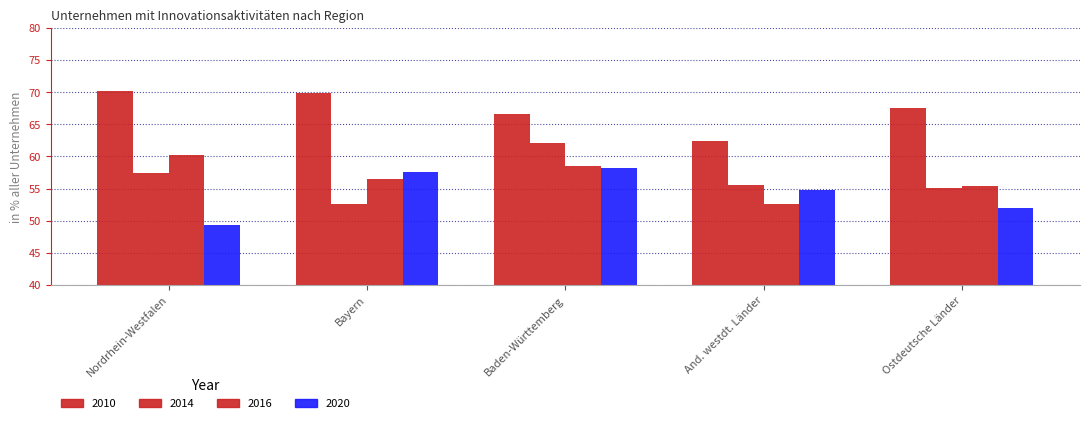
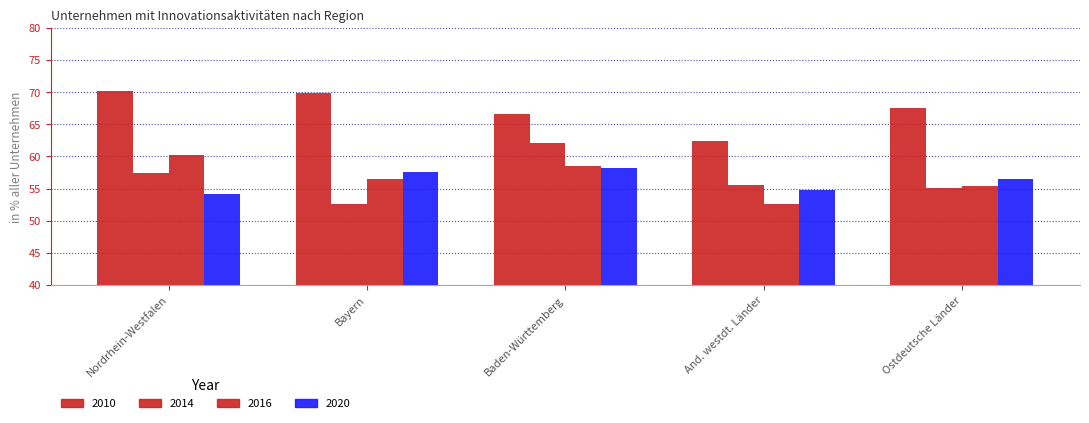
2020, Nordrhein-Westfalen: 49 -> 54
2020, Ostdeutsche Länder: 52 -> 56
